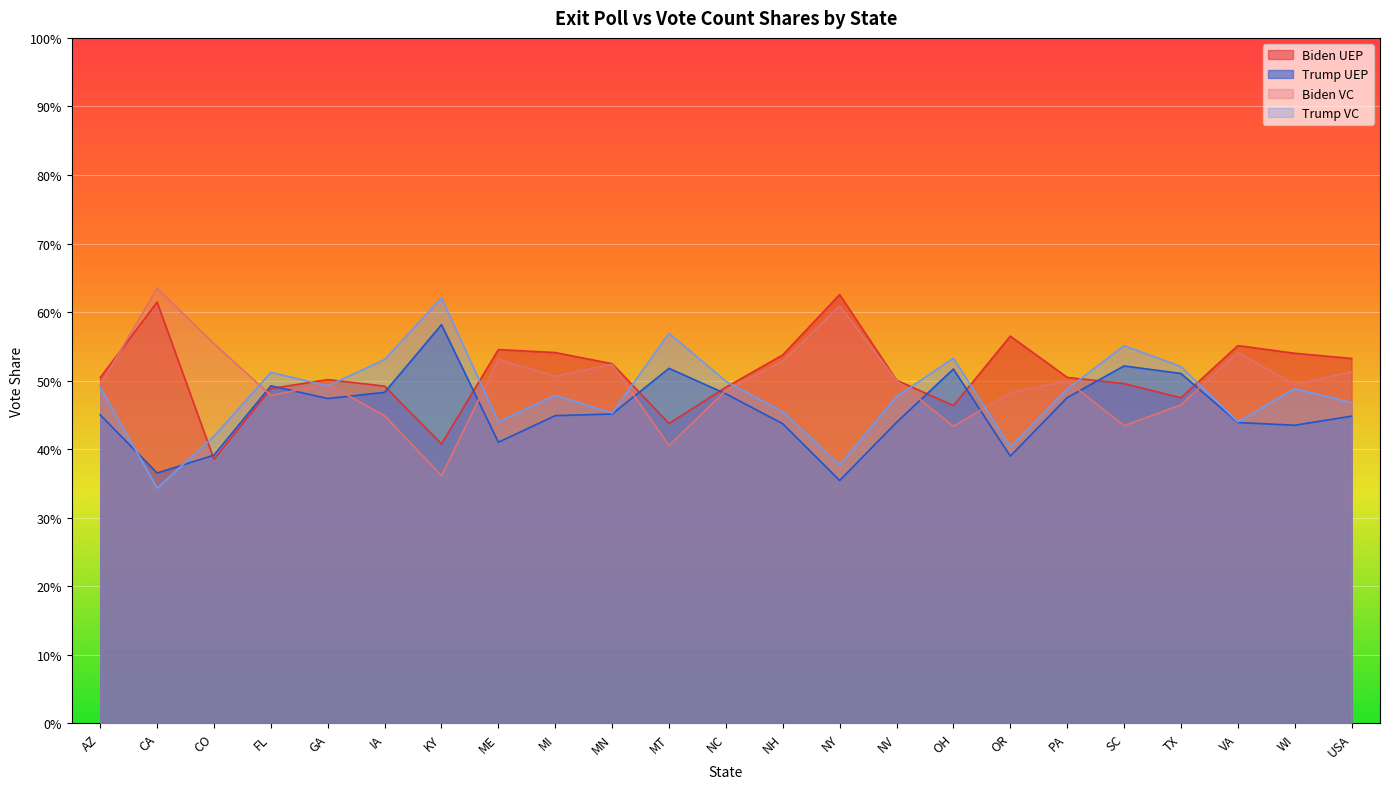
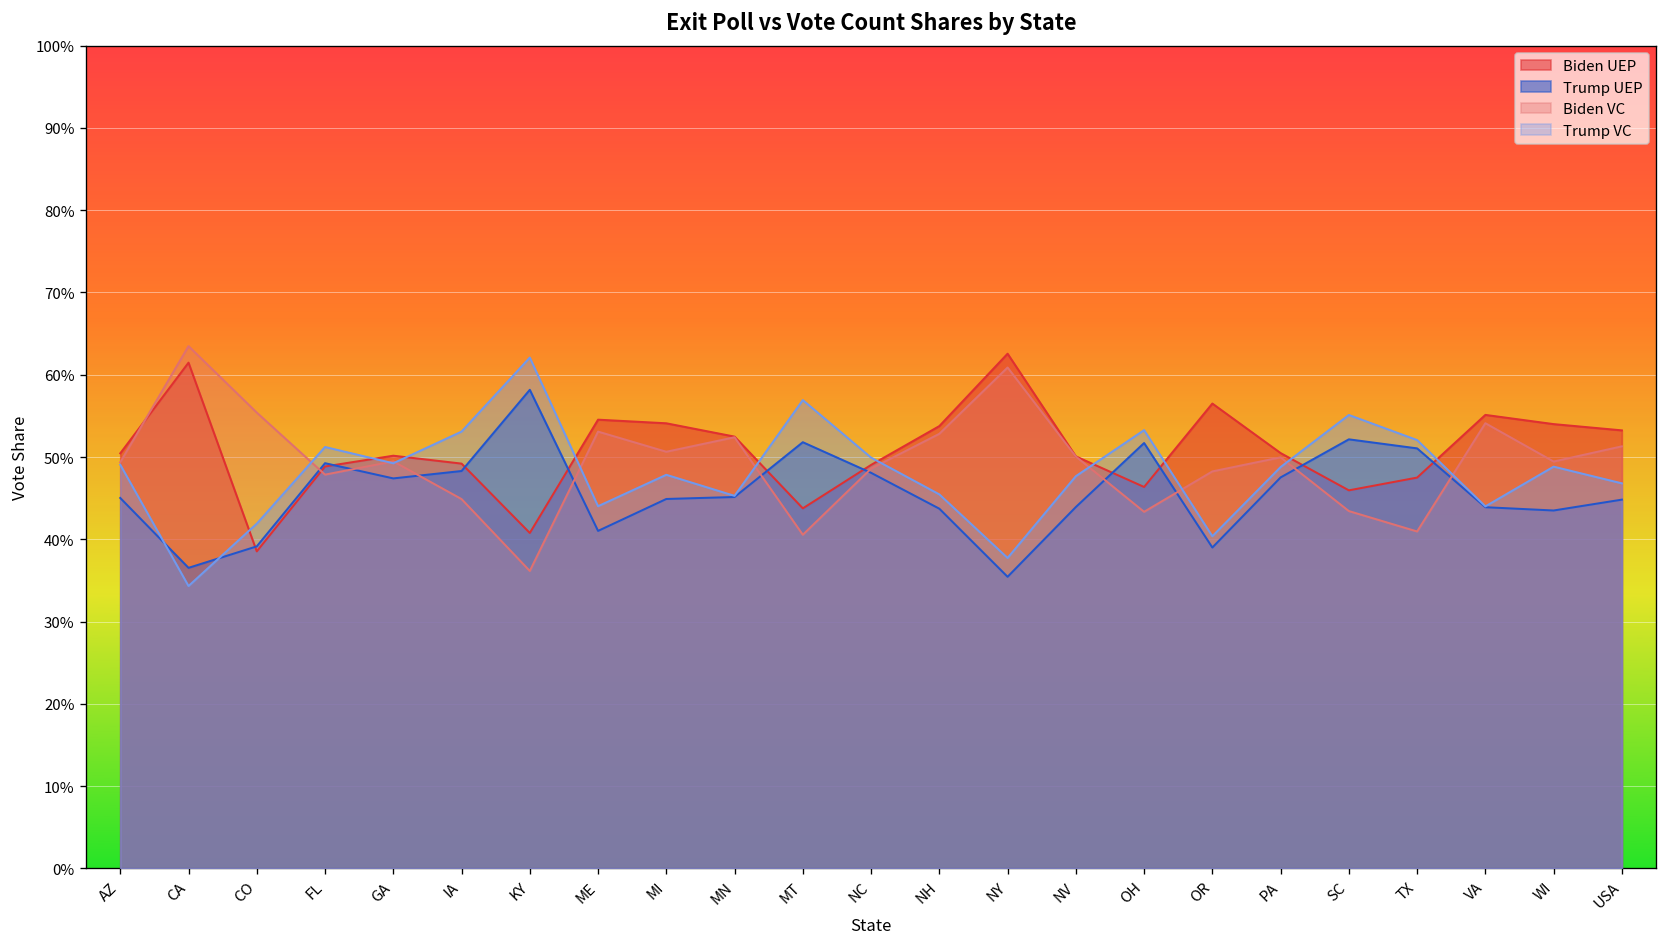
Biden UEP, SC: 50% -> 46%
Biden VC, TX: 46% -> 41%
